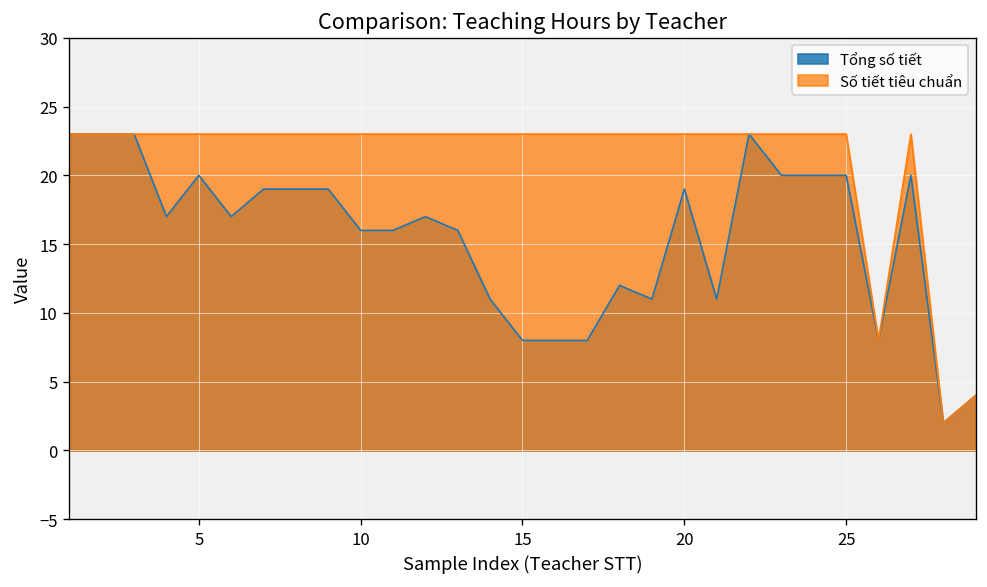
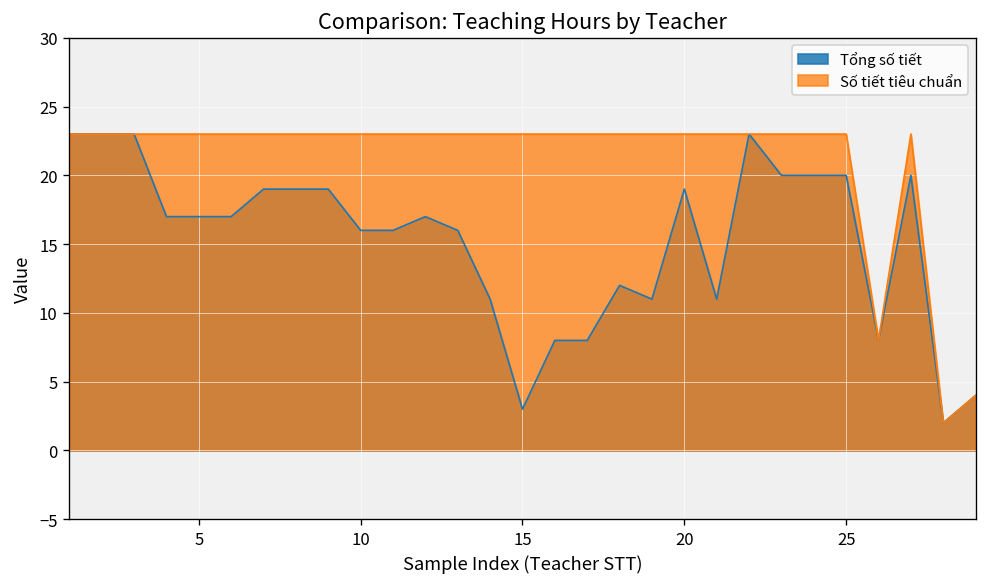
Tổng số tiết, 5: 20 -> 17
Tổng số tiết, 15: 8 -> 3
